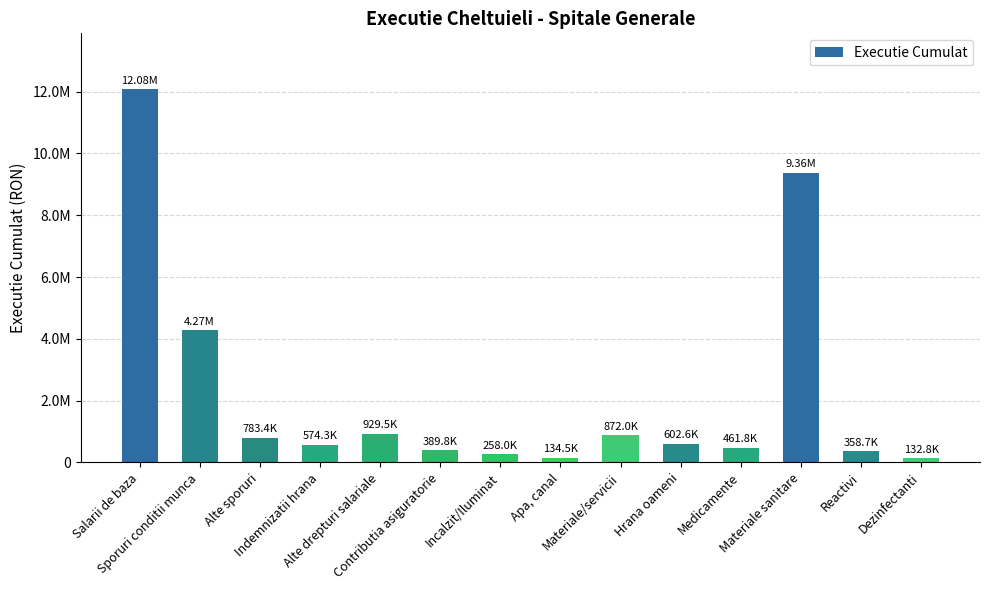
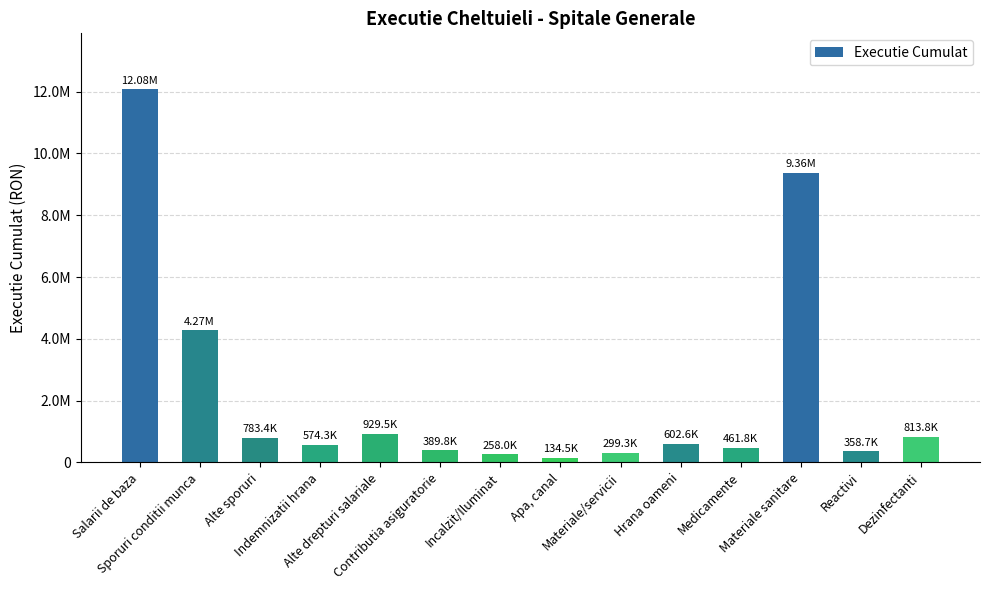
Materiale/servicii: 872.0K -> 299.3K
Dezinfectanti: 132.8K -> 813.8K
